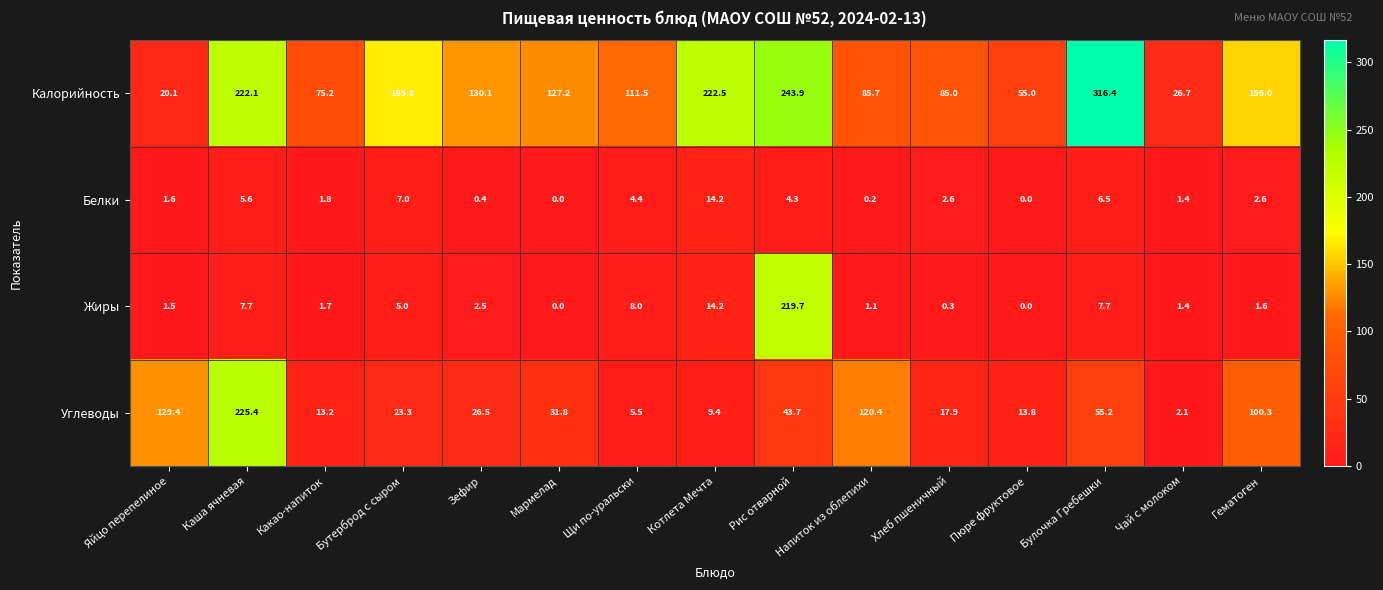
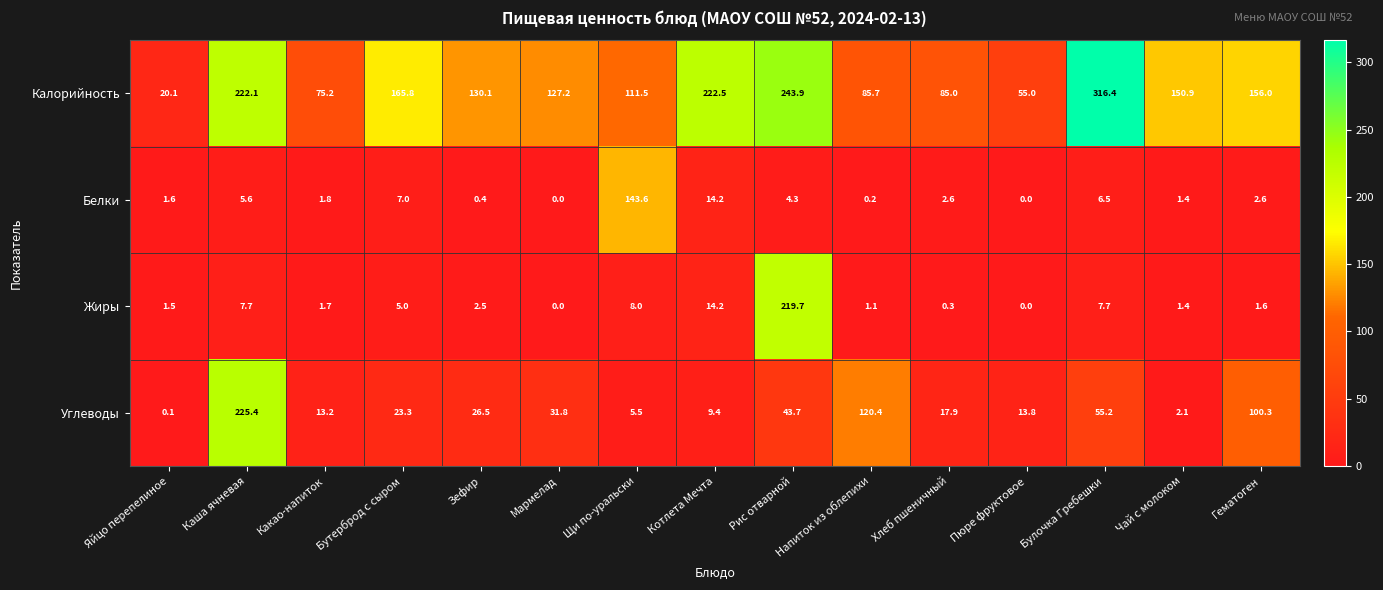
Калорийность, Чай с молоком: 26.7 -> 150.9
Белки, Щи по-уральски: 4.4 -> 143.6
Углеводы, Яйцо перепелиное: 129.4 -> 0.1
